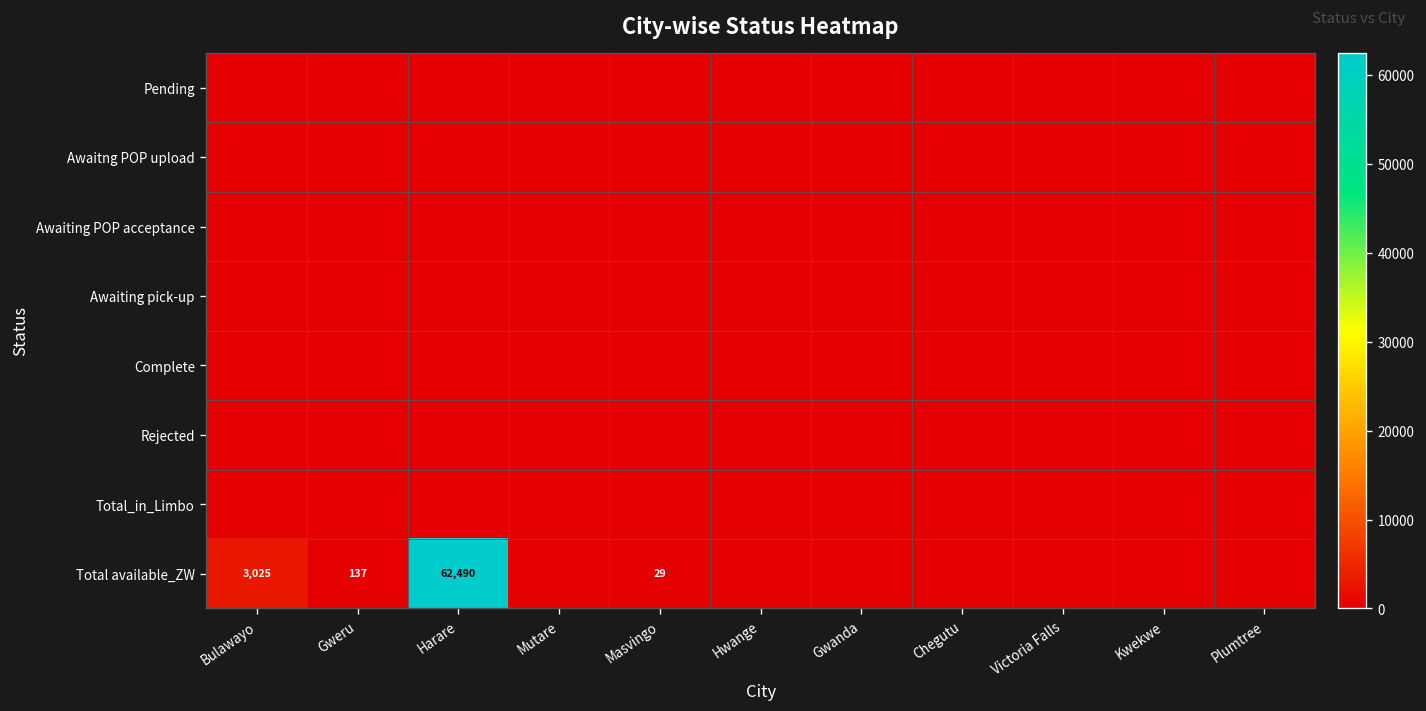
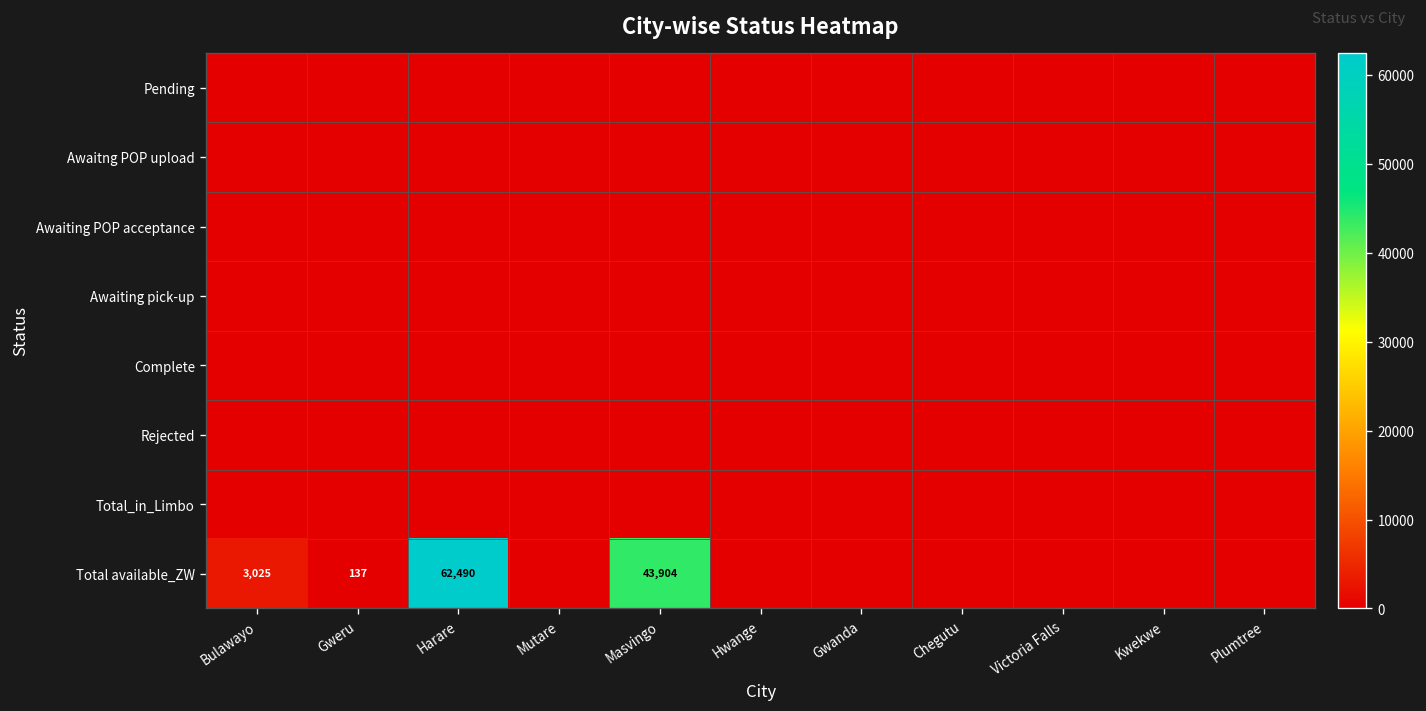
Total available_ZW, Masvingo: 29 -> 43,904
